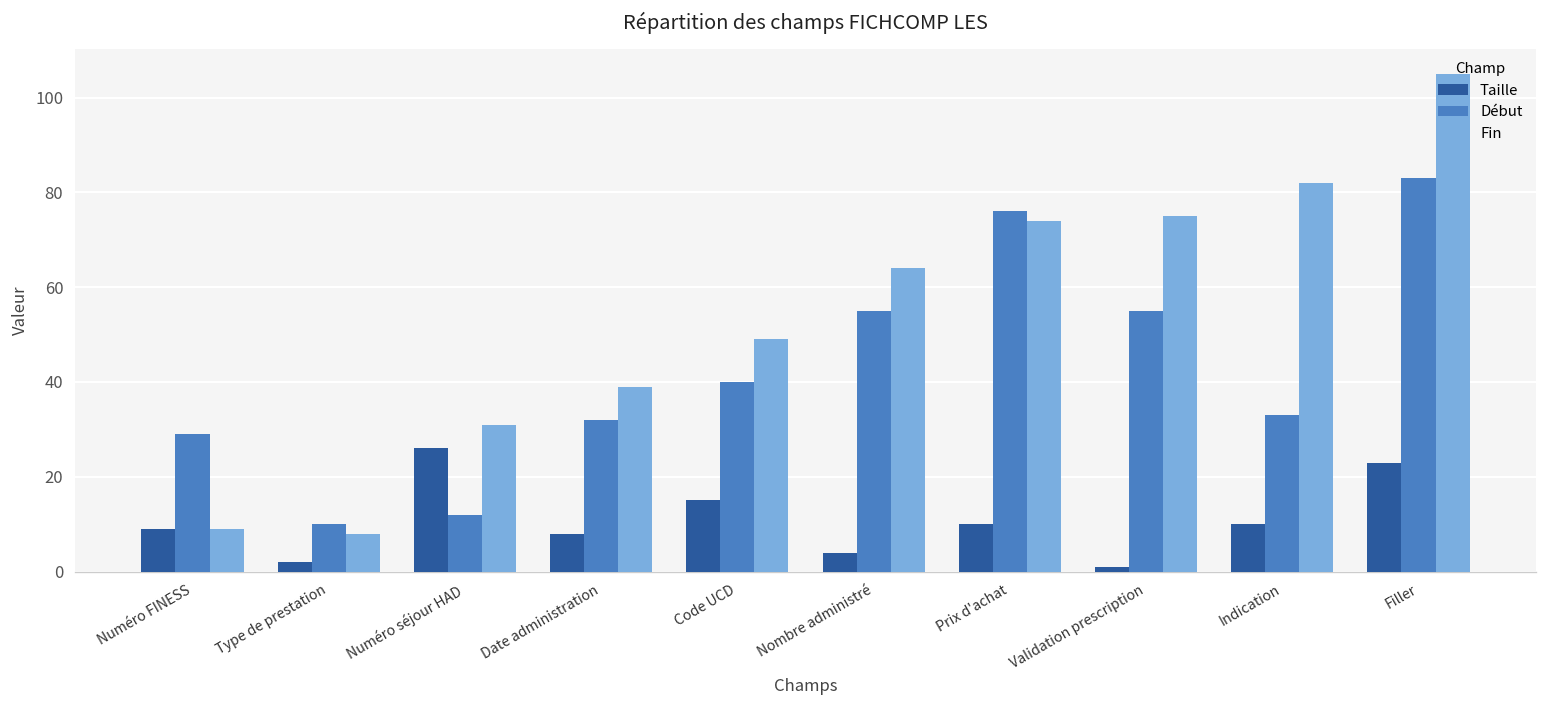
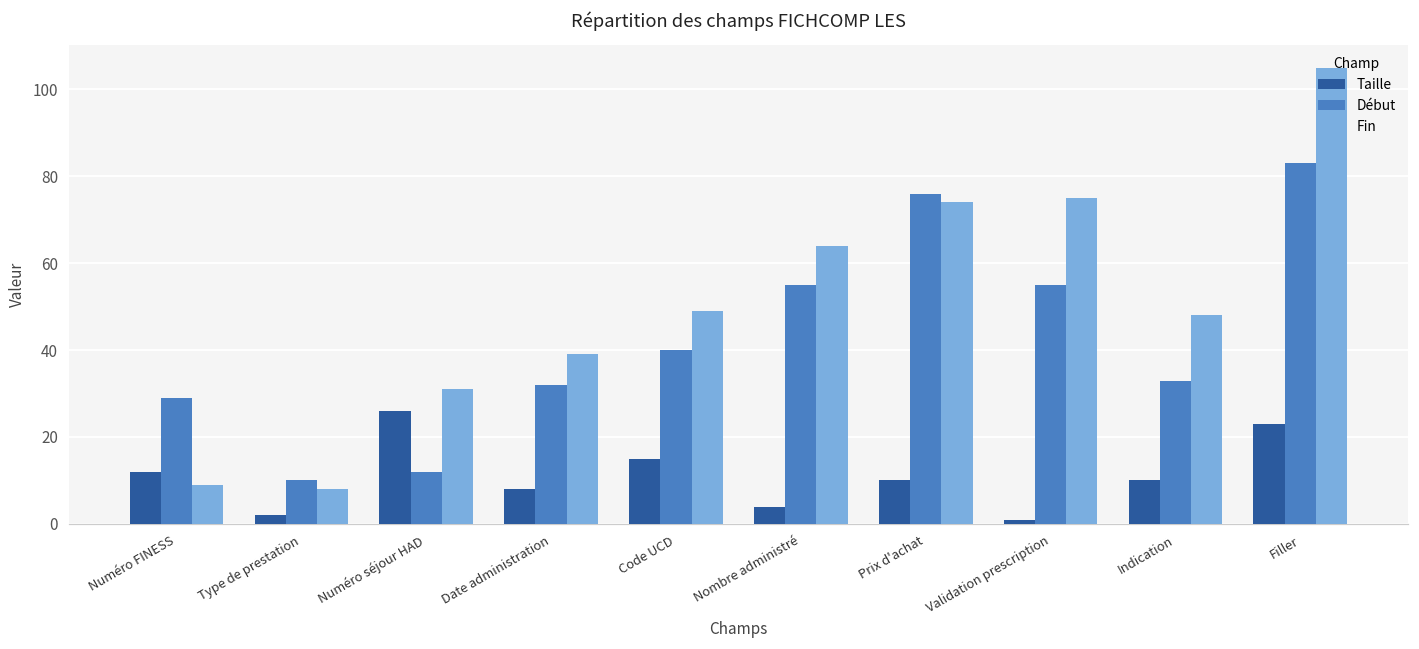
Taille, Numéro FINESS: 9 -> 12
Fin, Indication: 82 -> 48
